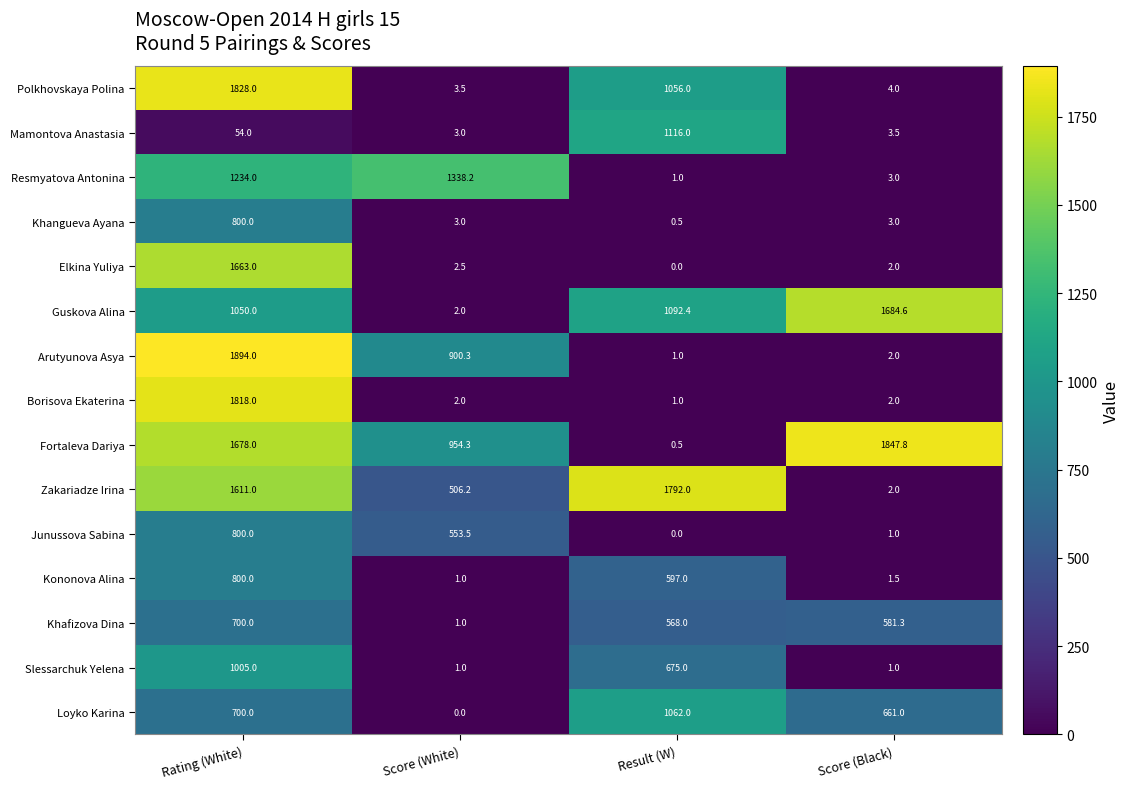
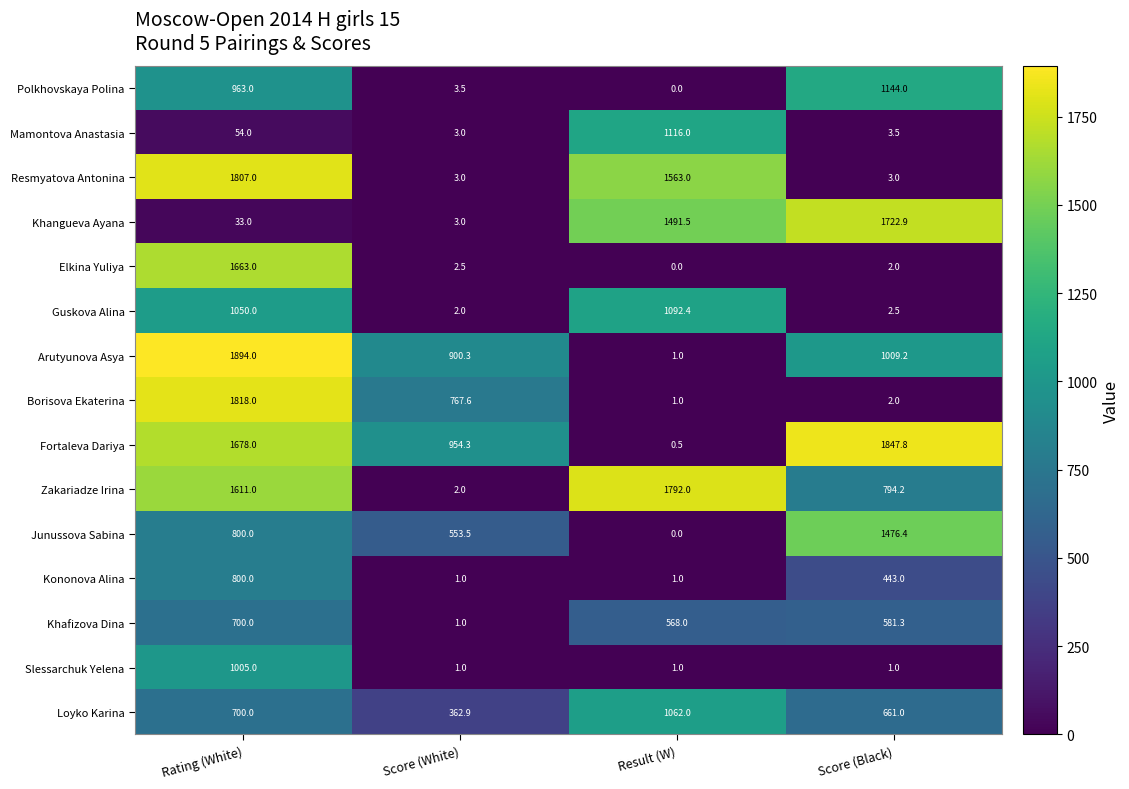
Polkhovskaya Polina, Rating (White): 1828.0 -> 963.0
Polkhovskaya Polina, Result (W): 1056.0 -> 0.0
Polkhovskaya Polina, Score (Black): 4.0 -> 1144.0
Resmyatova Antonina, Rating (White): 1234.0 -> 1807.0
Resmyatova Antonina, Score (White): 1338.2 -> 3.0
Resmyatova Antonina, Result (W): 1.0 -> 1563.0
Khangueva Ayana, Rating (White): 800.0 -> 33.0
Khangueva Ayana, Result (W): 0.5 -> 1491.5
Khangueva Ayana, Score (Black): 3.0 -> 1722.9
Guskova Alina, Score (Black): 1684.6 -> 2.5
Arutyunova Asya, Score (Black): 2.0 -> 1009.2
Borisova Ekaterina, Score (White): 2.0 -> 767.6
Zakariadze Irina, Score (White): 506.2 -> 2.0
Zakariadze Irina, Score (Black): 2.0 -> 794.2
Junussova Sabina, Score (Black): 1.0 -> 1476.4
Kononova Alina, Result (W): 597.0 -> 1.0
Kononova Alina, Score (Black): 1.5 -> 443.0
Slessarchuk Yelena, Result (W): 675.0 -> 1.0
Loyko Karina, Score (White): 0.0 -> 362.9
